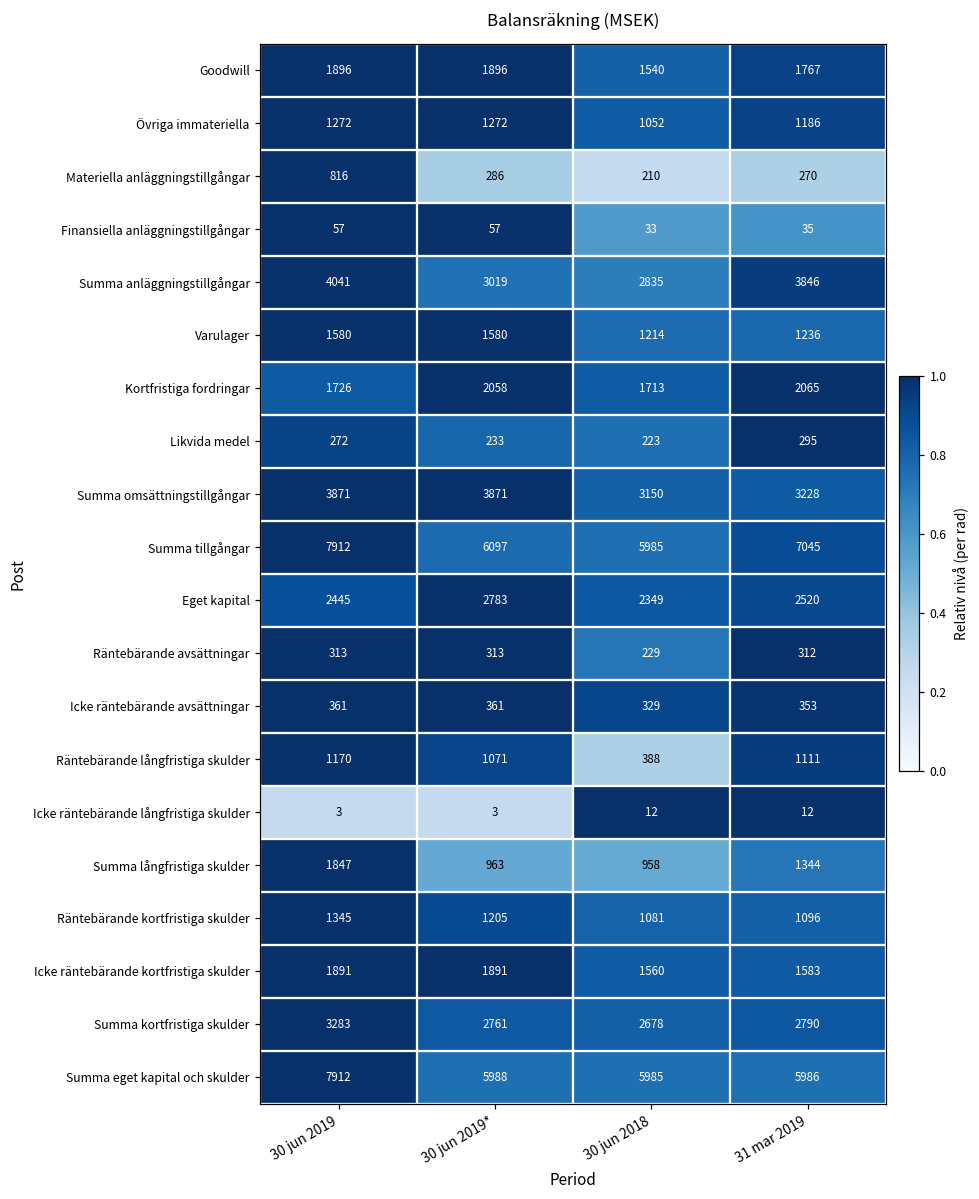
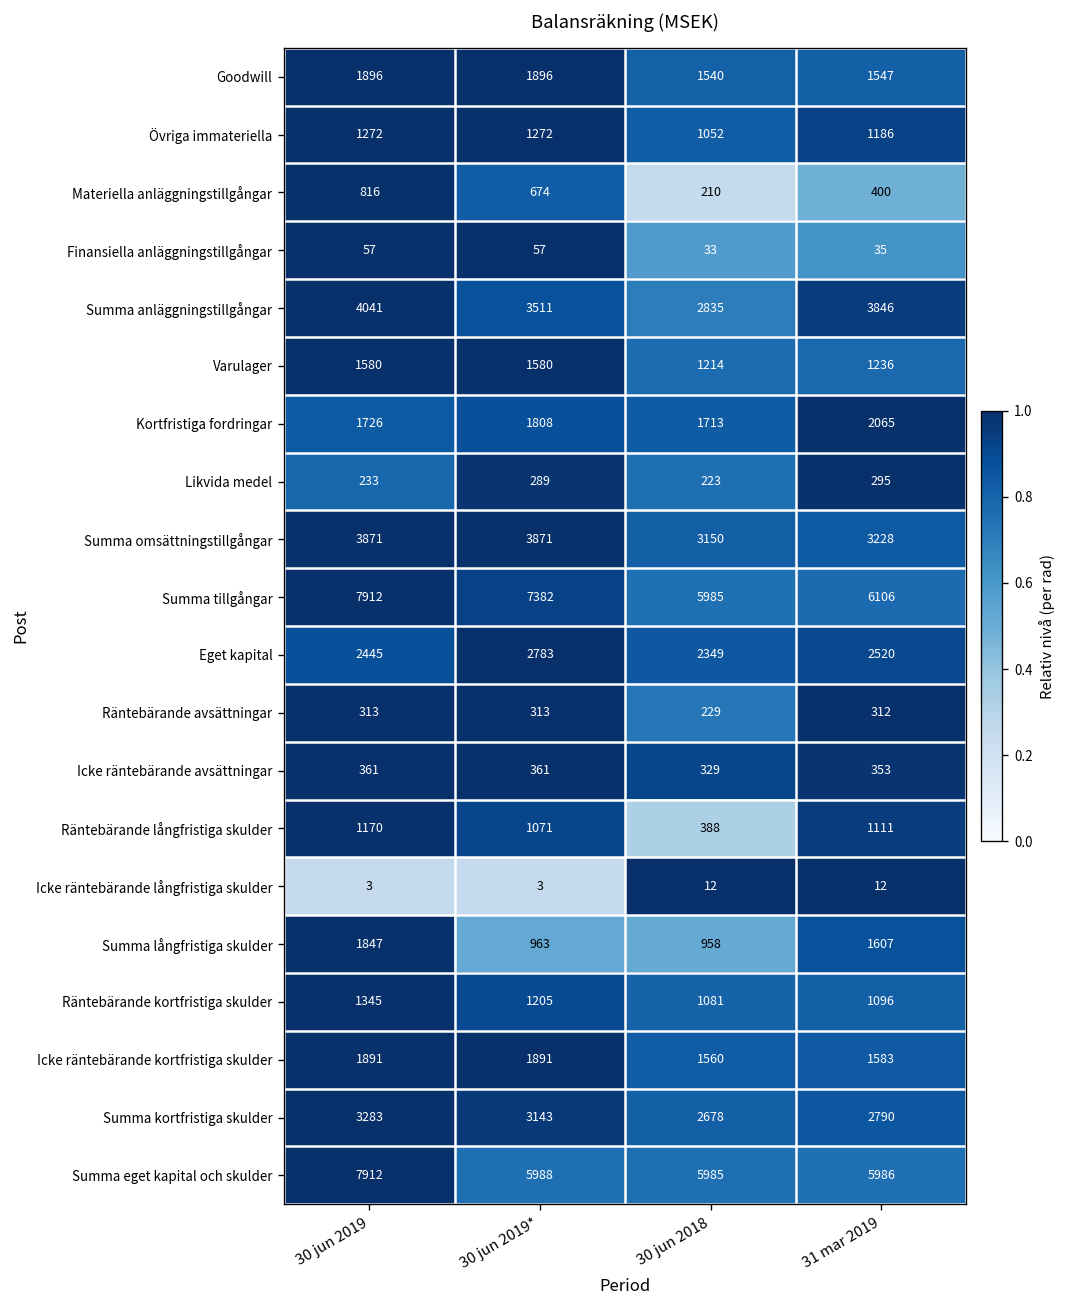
Goodwill, 31 mar 2019: 1767 -> 1547
Materiella anläggningstillgångar, 30 jun 2019*: 286 -> 674
Materiella anläggningstillgångar, 31 mar 2019: 270 -> 400
Summa anläggningstillgångar, 30 jun 2019*: 3019 -> 3511
Kortfristiga fordringar, 30 jun 2019*: 2058 -> 1808
Likvida medel, 30 jun 2019: 272 -> 233
Likvida medel, 30 jun 2019*: 233 -> 289
Summa tillgångar, 30 jun 2019*: 6097 -> 7382
Summa tillgångar, 31 mar 2019: 7045 -> 6106
Summa långfristiga skulder, 31 mar 2019: 1344 -> 1607
Summa kortfristiga skulder, 30 jun 2019*: 2761 -> 3143
